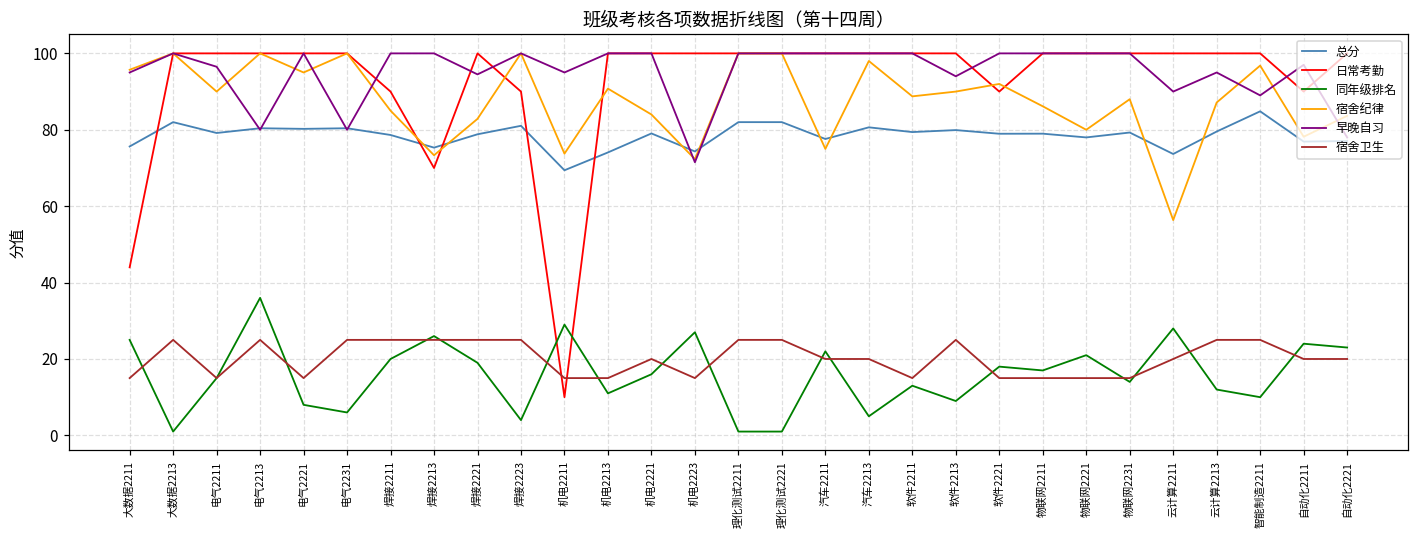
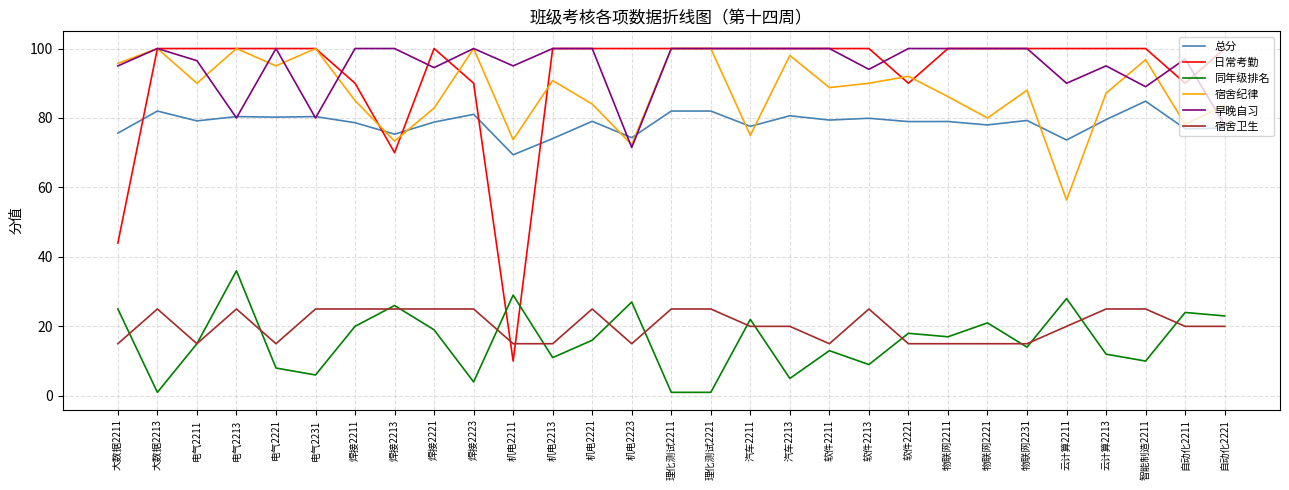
宿舍卫生, 机电2221: 20 -> 25
